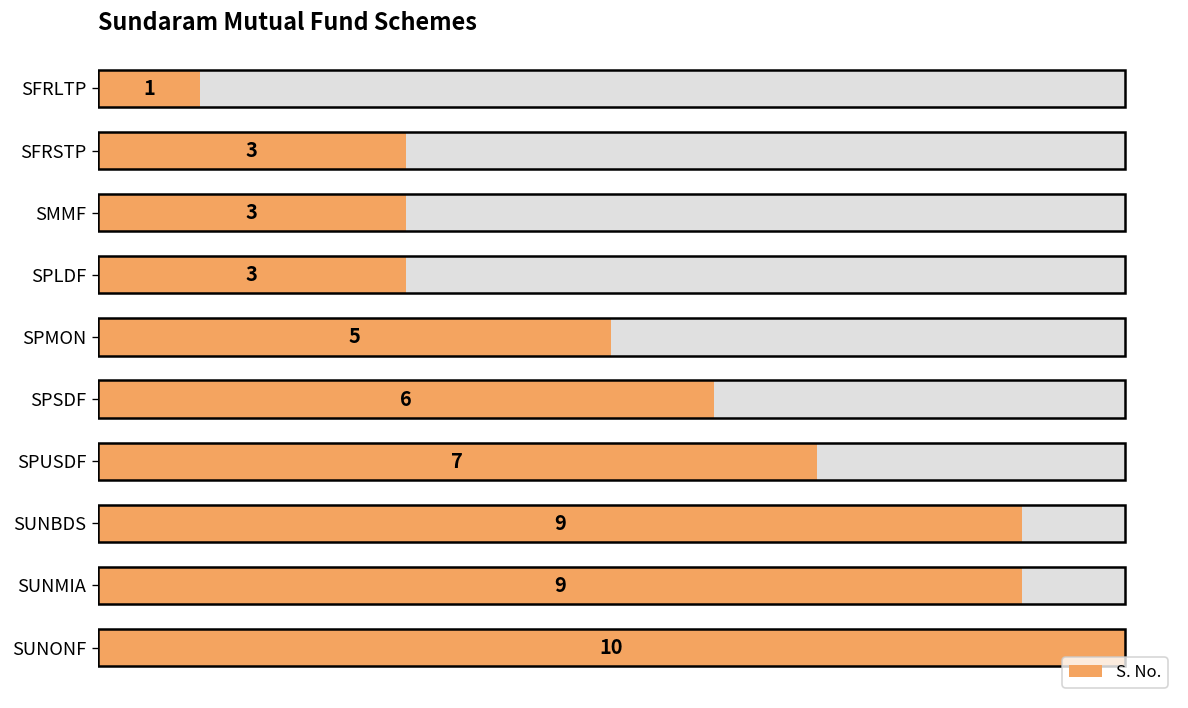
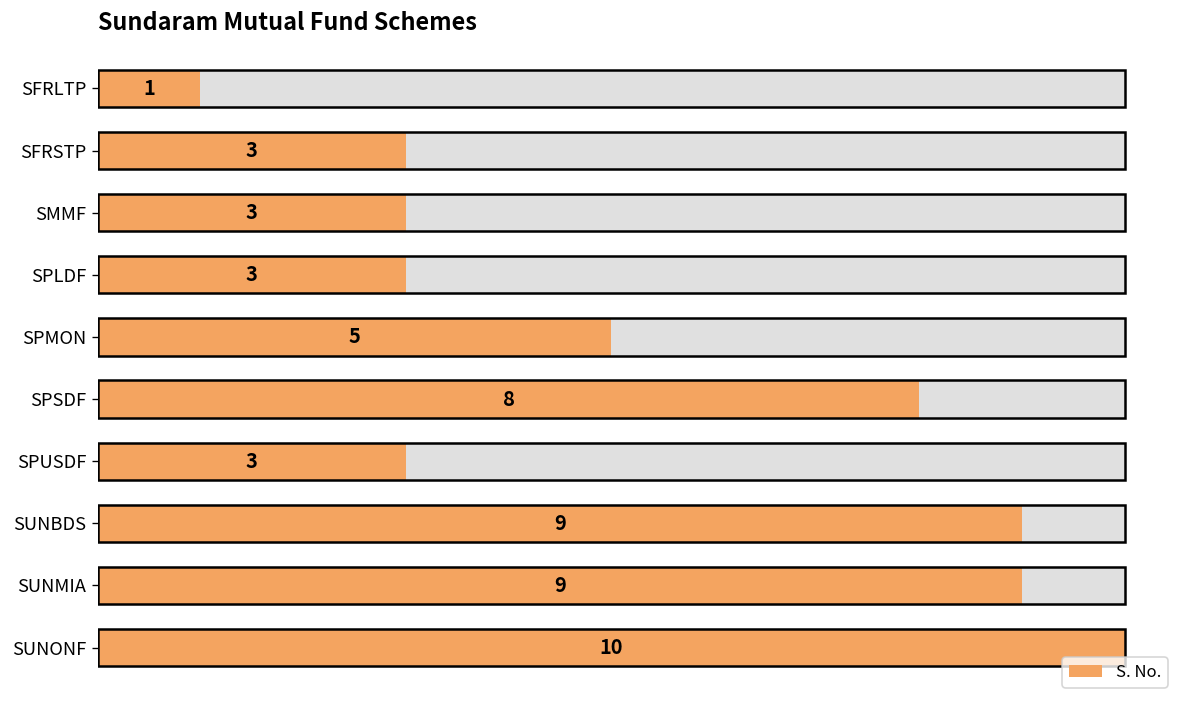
S. No., SPSDF: 6 -> 8
S. No., SPUSDF: 7 -> 3
